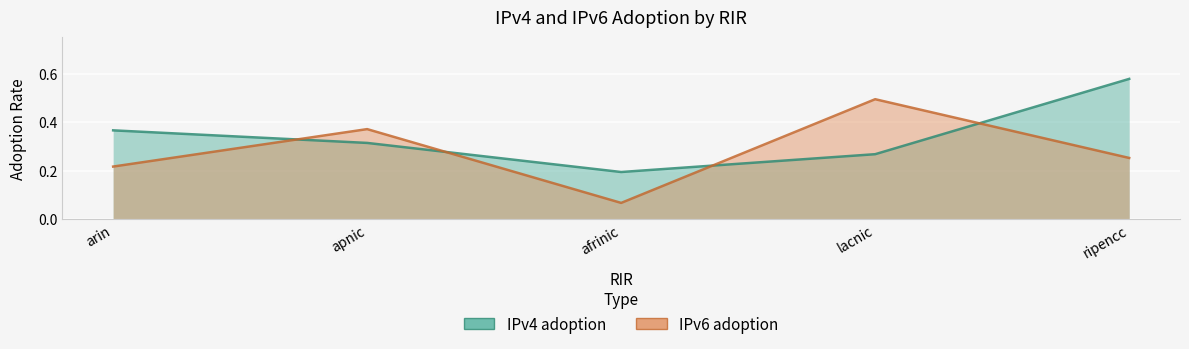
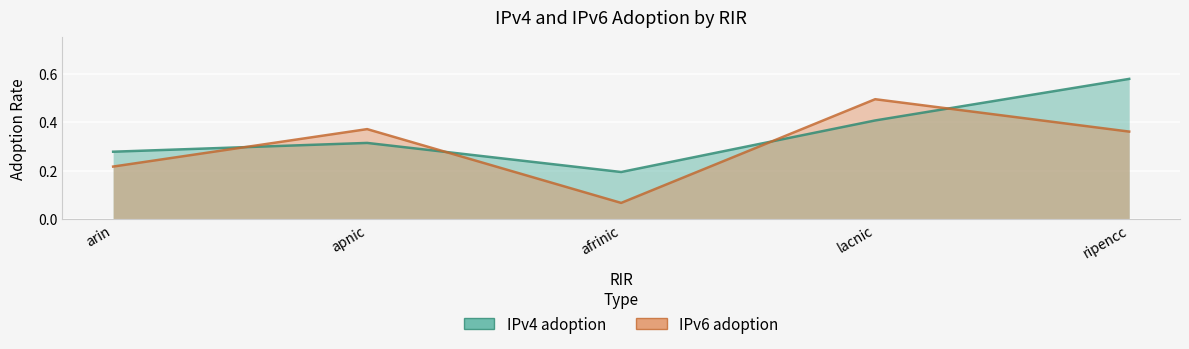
IPv4 adoption, arin: 0.37 -> 0.28
IPv4 adoption, lacnic: 0.27 -> 0.41
IPv6 adoption, ripencc: 0.25 -> 0.36
